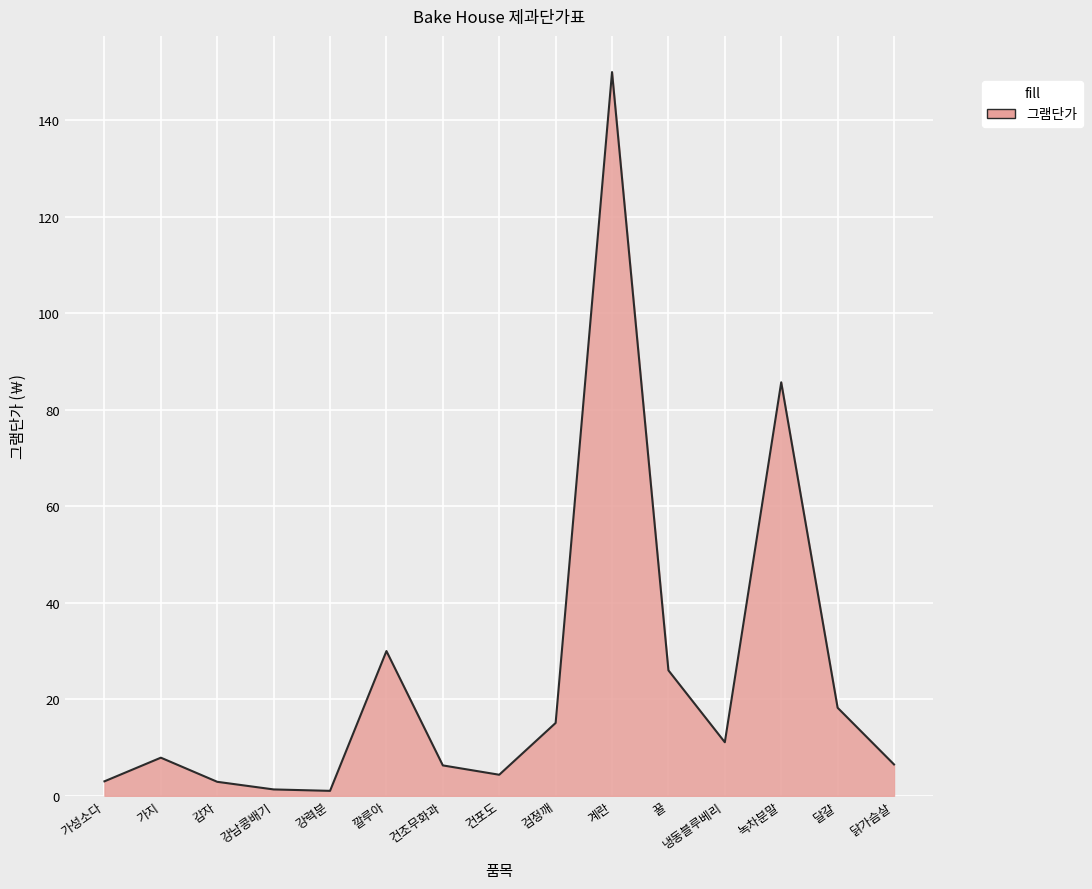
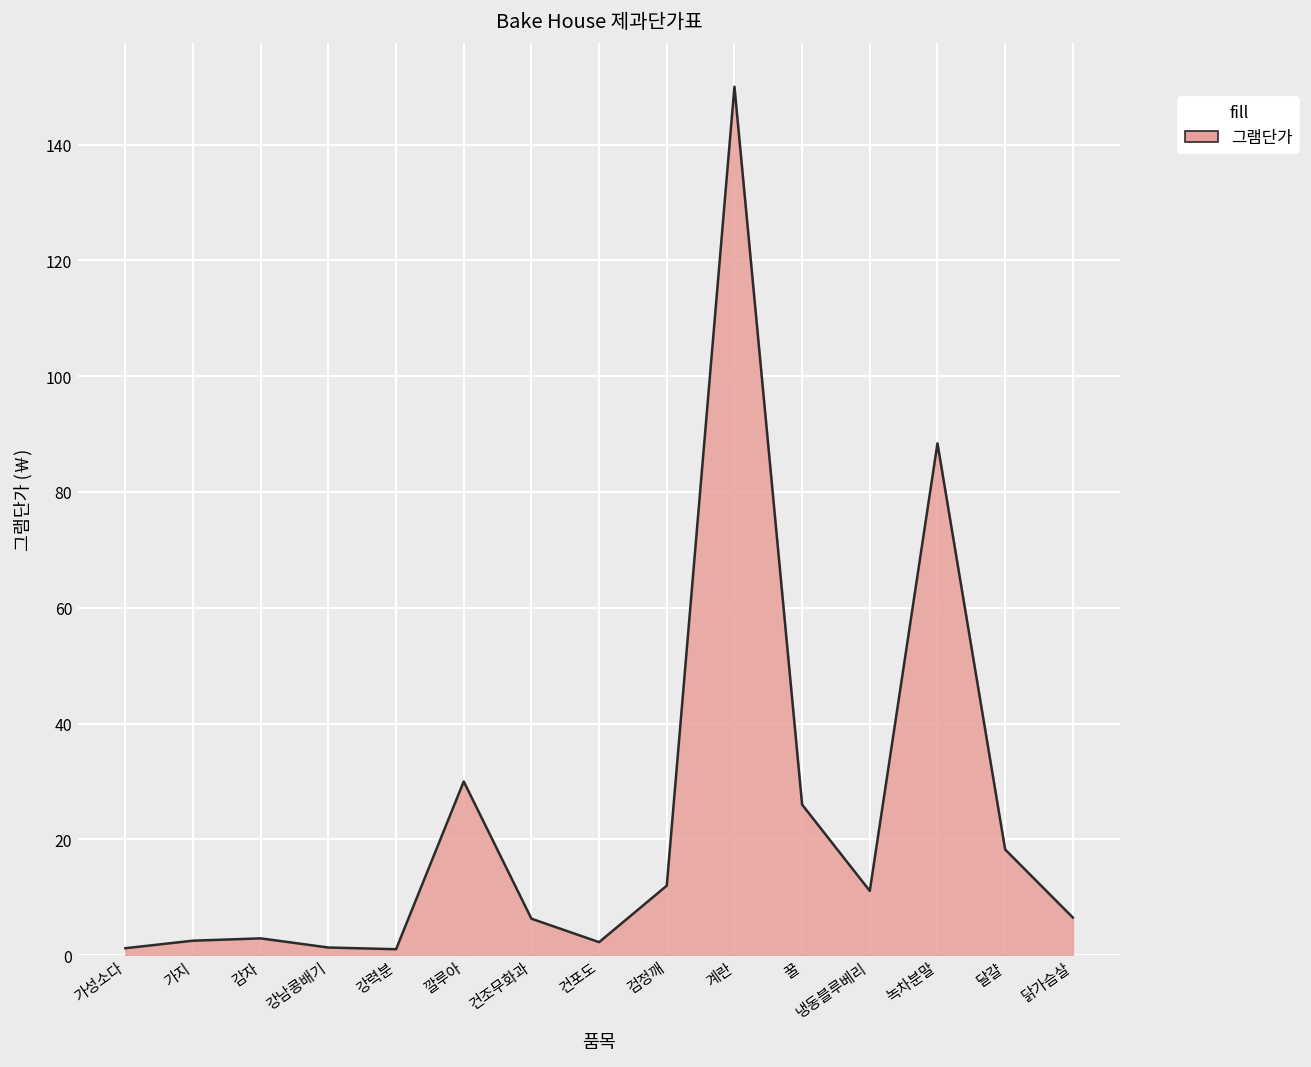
가성소다: 3 -> 1
가지: 8 -> 3
건포도: 4 -> 2
검정깨: 15 -> 12
녹차분말: 86 -> 88
